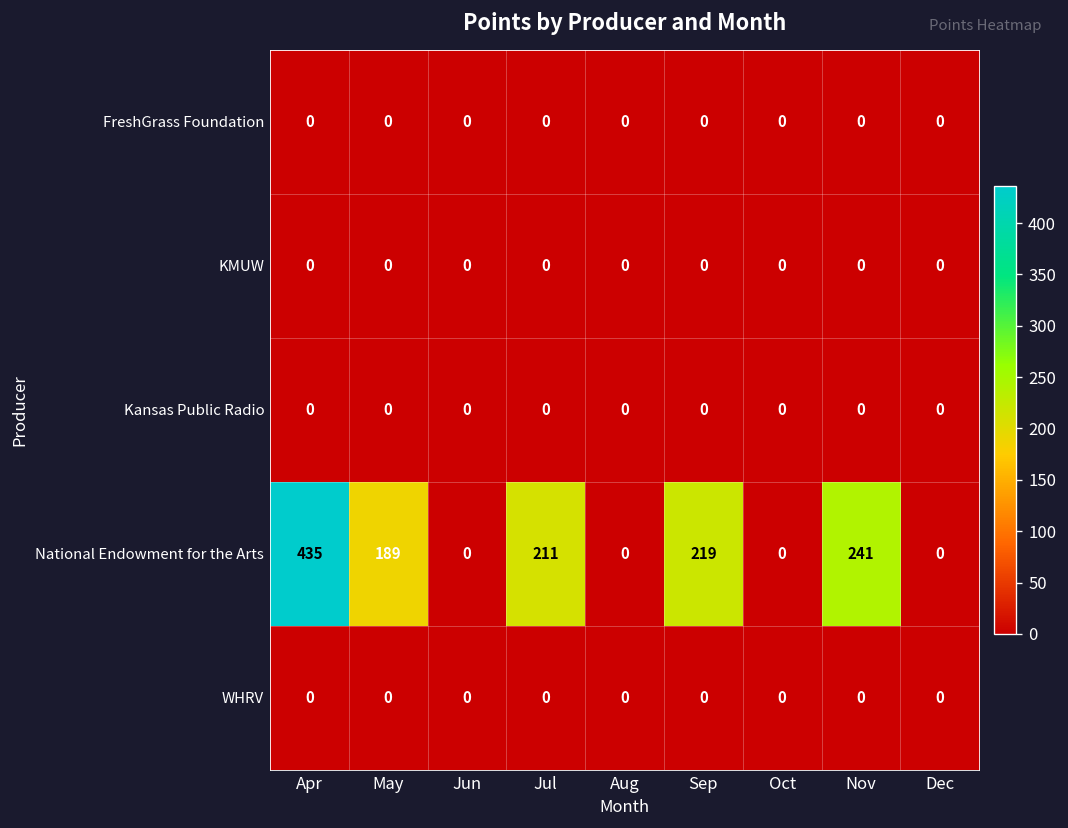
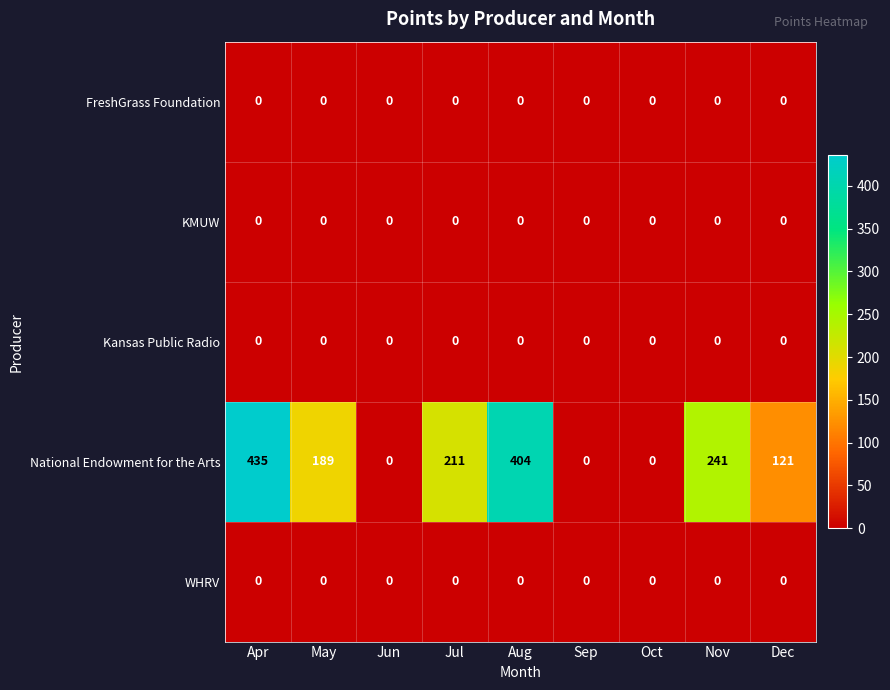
National Endowment for the Arts, Aug: 0 -> 404
National Endowment for the Arts, Sep: 219 -> 0
National Endowment for the Arts, Dec: 0 -> 121
